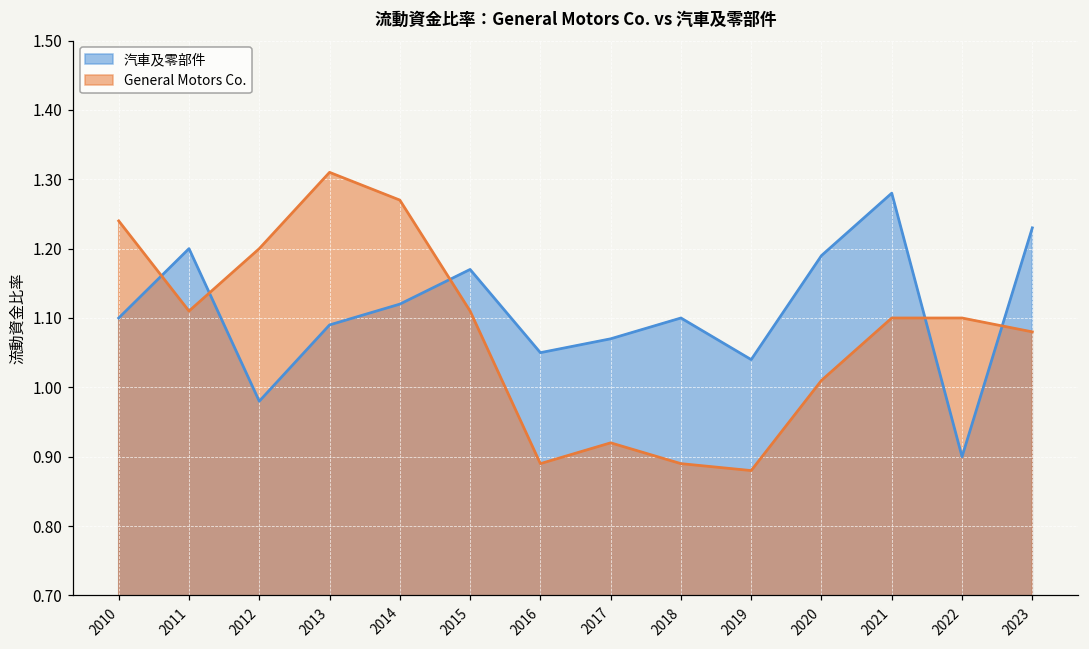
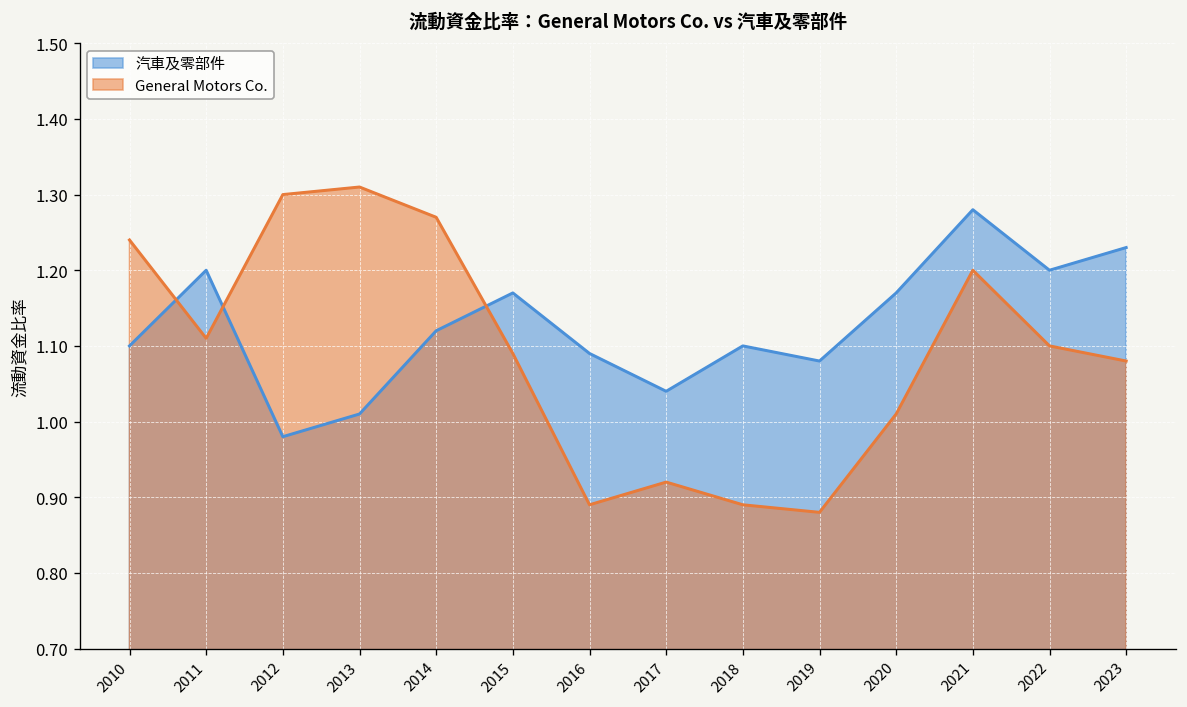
General Motors Co., 2012: 1.2 -> 1.3
汽車及零部件, 2013: 1.09 -> 1.01
General Motors Co., 2015: 1.11 -> 1.09
汽車及零部件, 2016: 1.05 -> 1.09
汽車及零部件, 2017: 1.07 -> 1.04
汽車及零部件, 2019: 1.04 -> 1.08
汽車及零部件, 2020: 1.19 -> 1.17
General Motors Co., 2021: 1.1 -> 1.2
汽車及零部件, 2022: 0.9 -> 1.2
